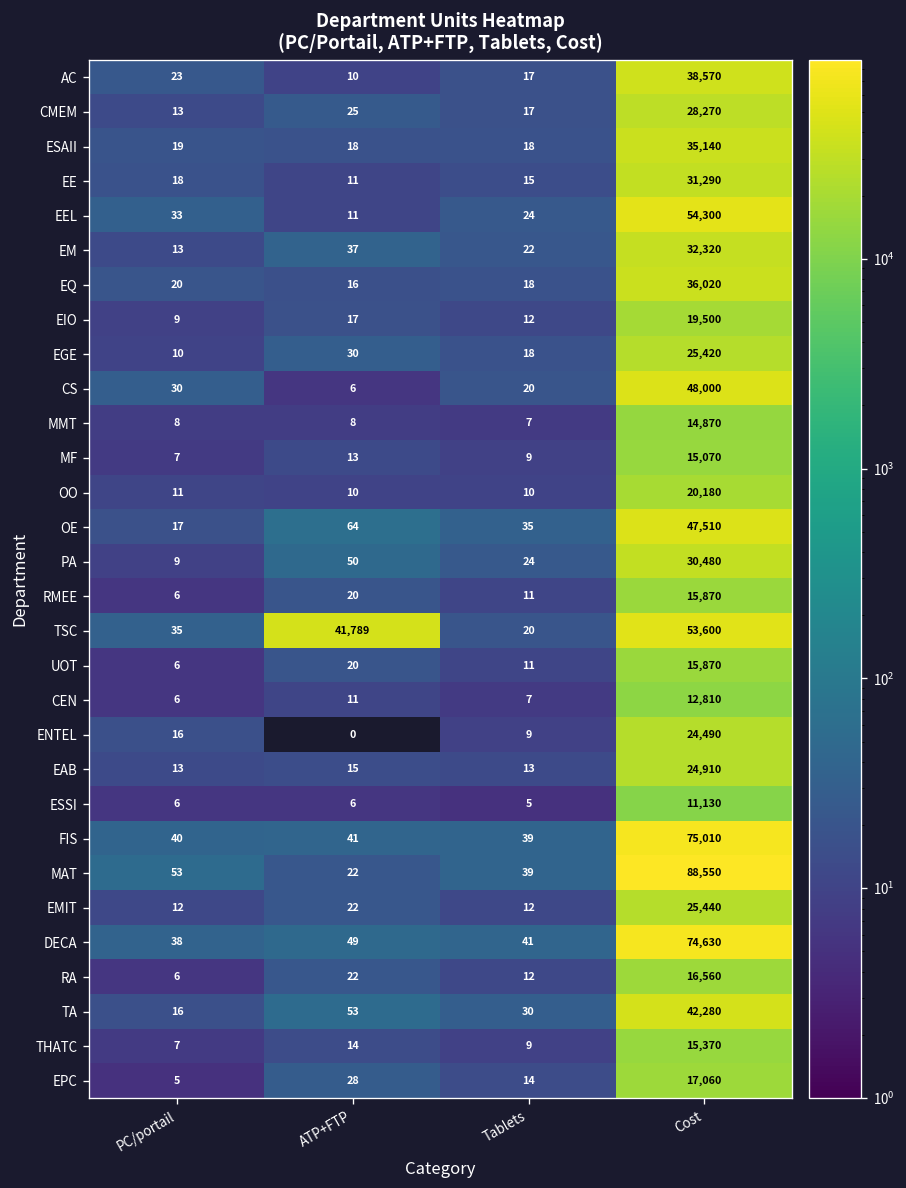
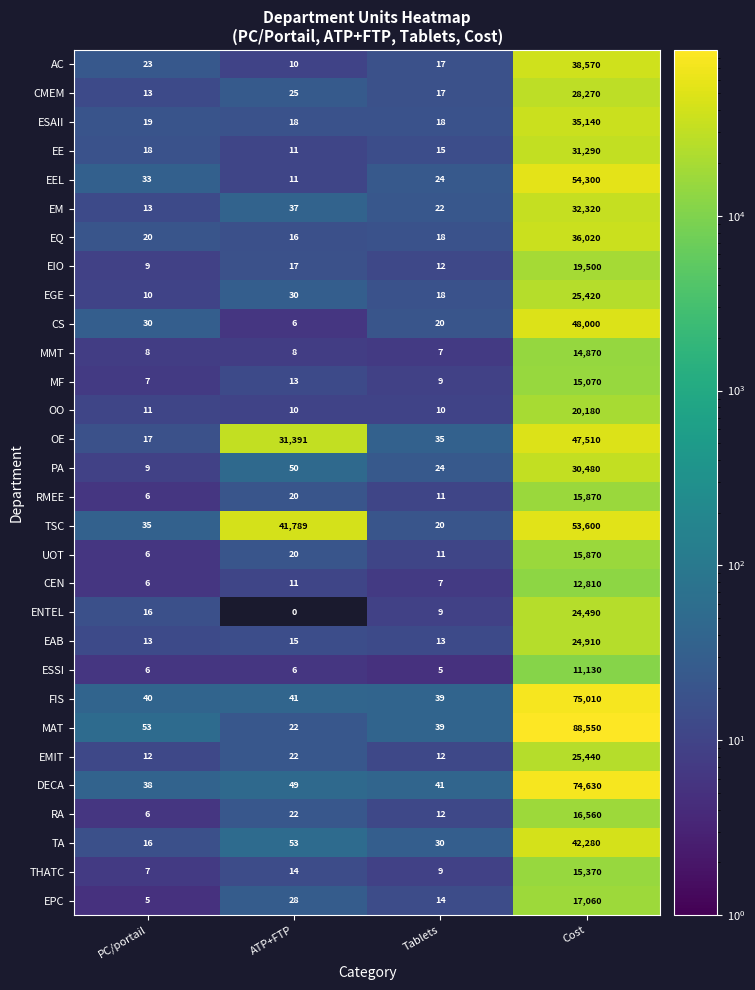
OE, ATP+FTP: 64 -> 31,391
